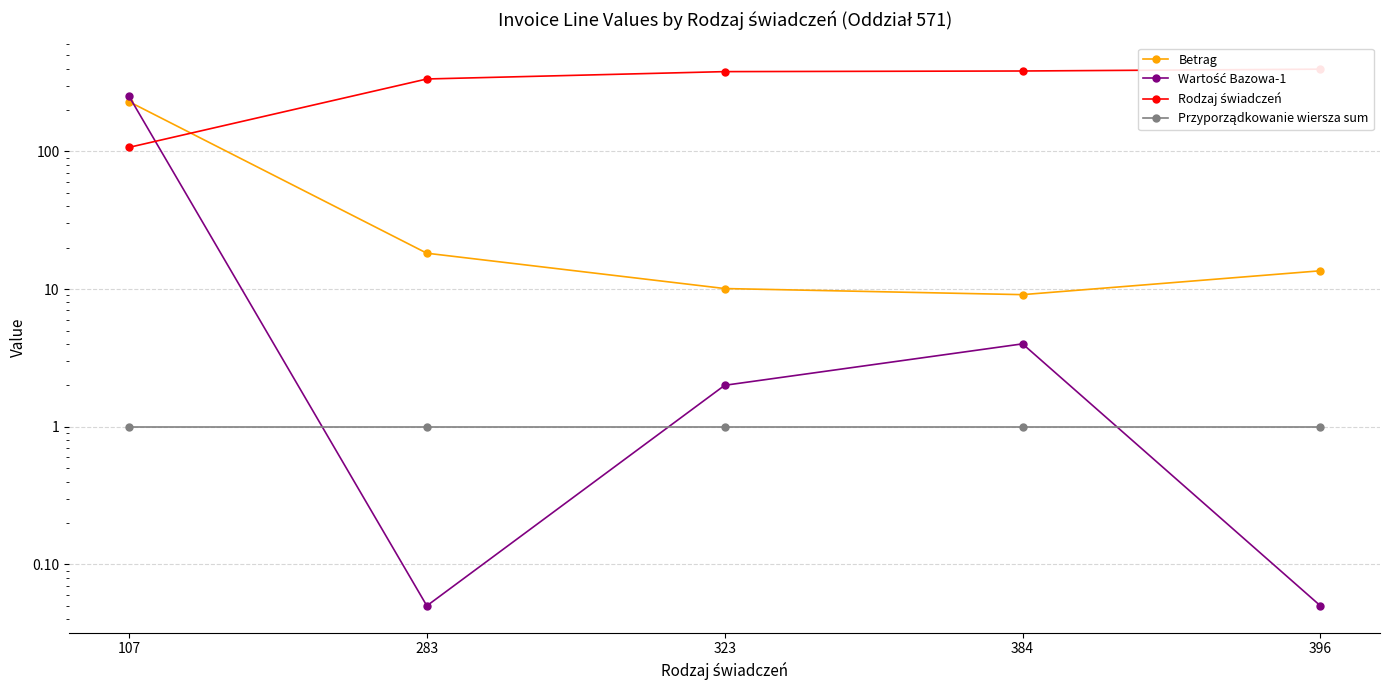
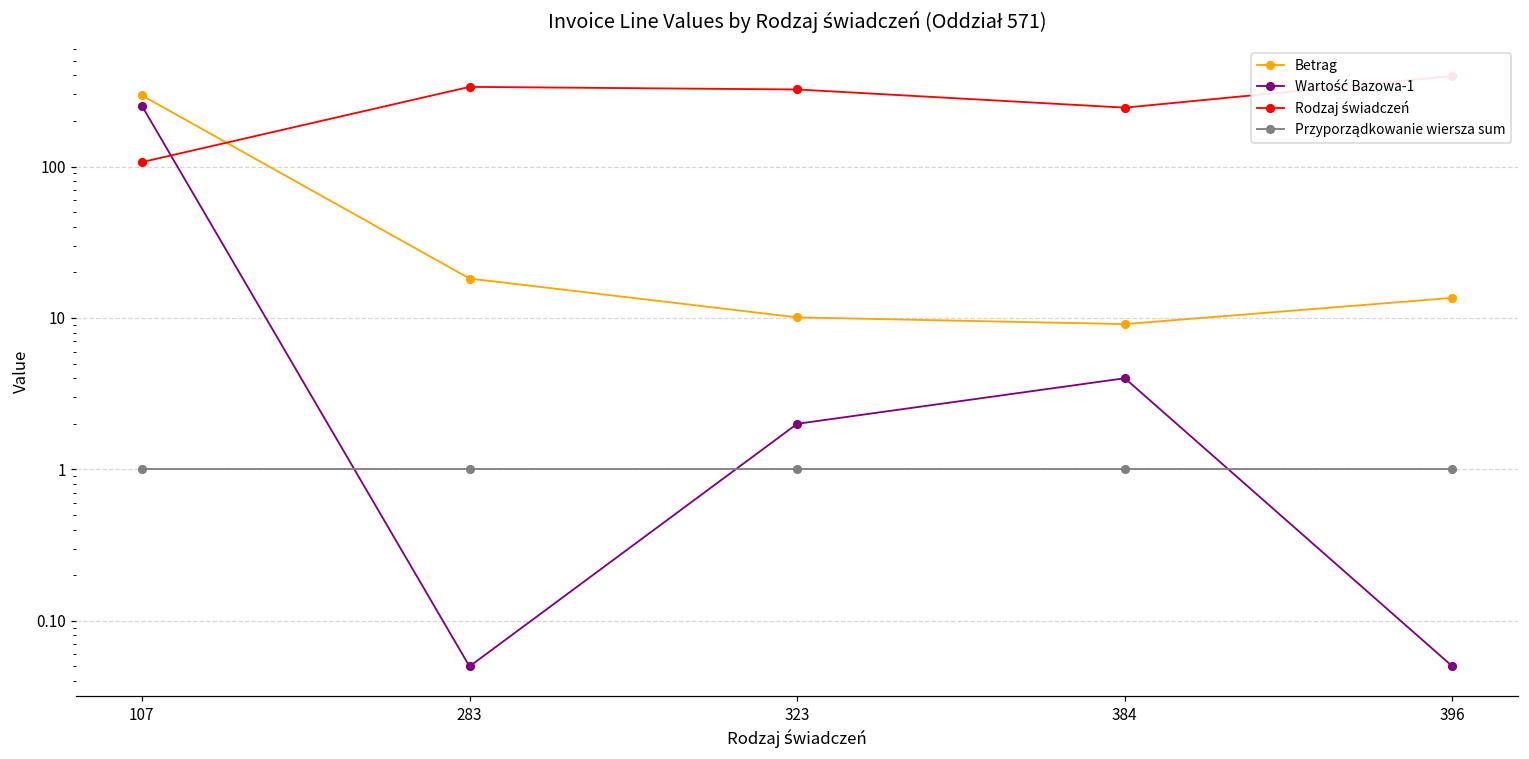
Betrag, 107: 230 -> 300
Rodzaj świadczeń, 323: 380 -> 320
Rodzaj świadczeń, 384: 380 -> 250
